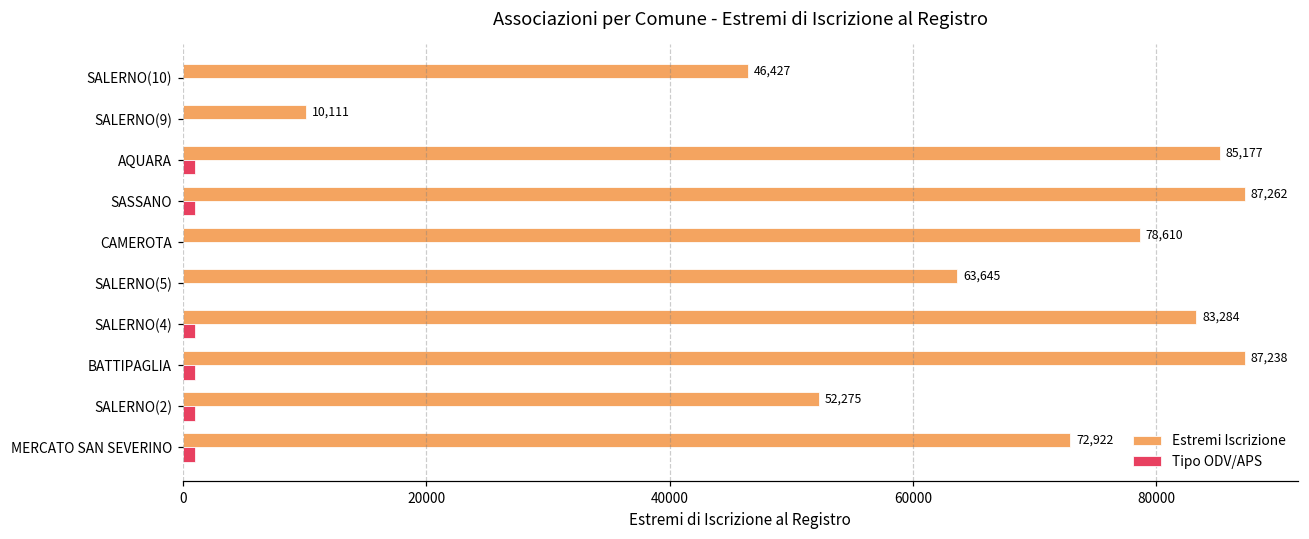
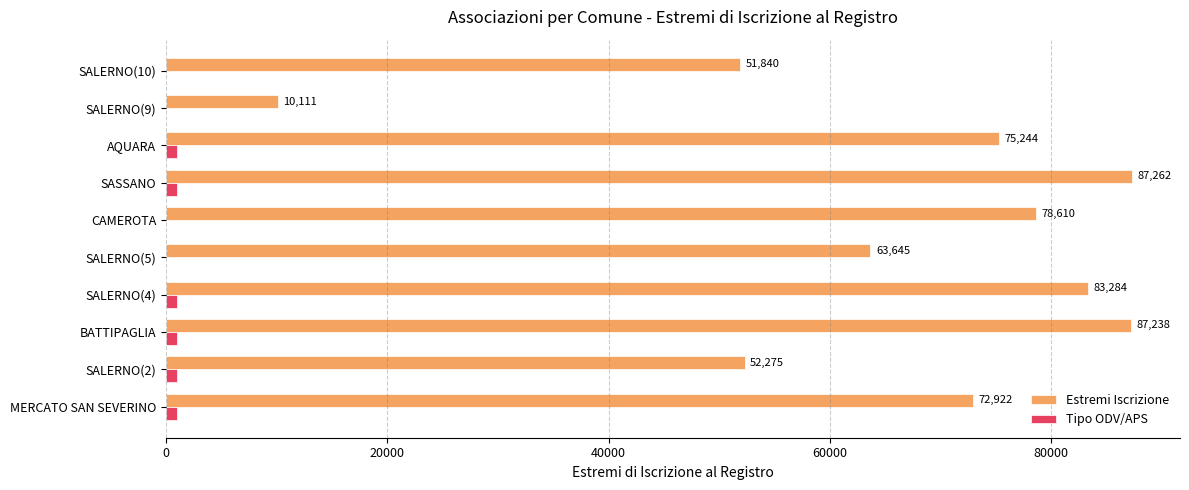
Estremi Iscrizione, SALERNO(10): 46,427 -> 51,840
Estremi Iscrizione, AQUARA: 85,177 -> 75,244
